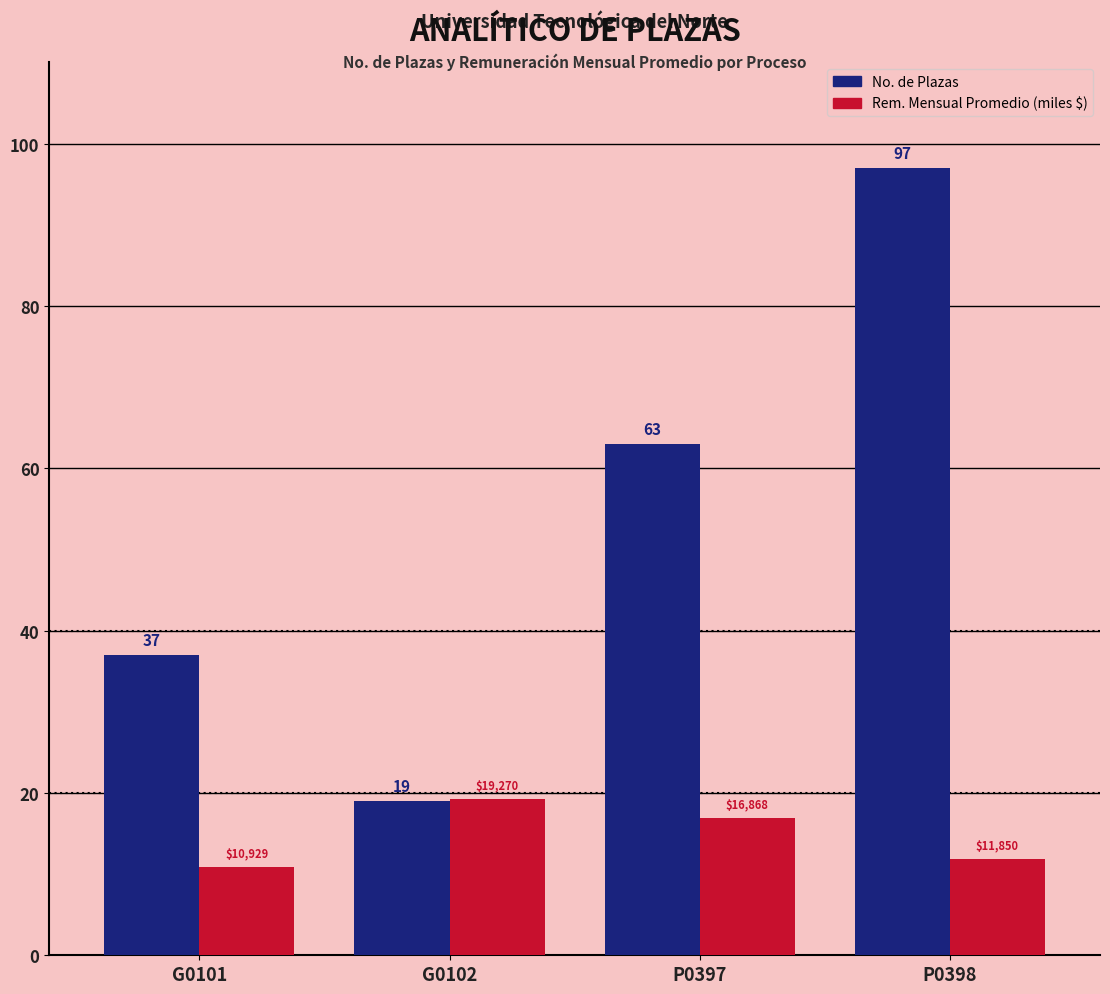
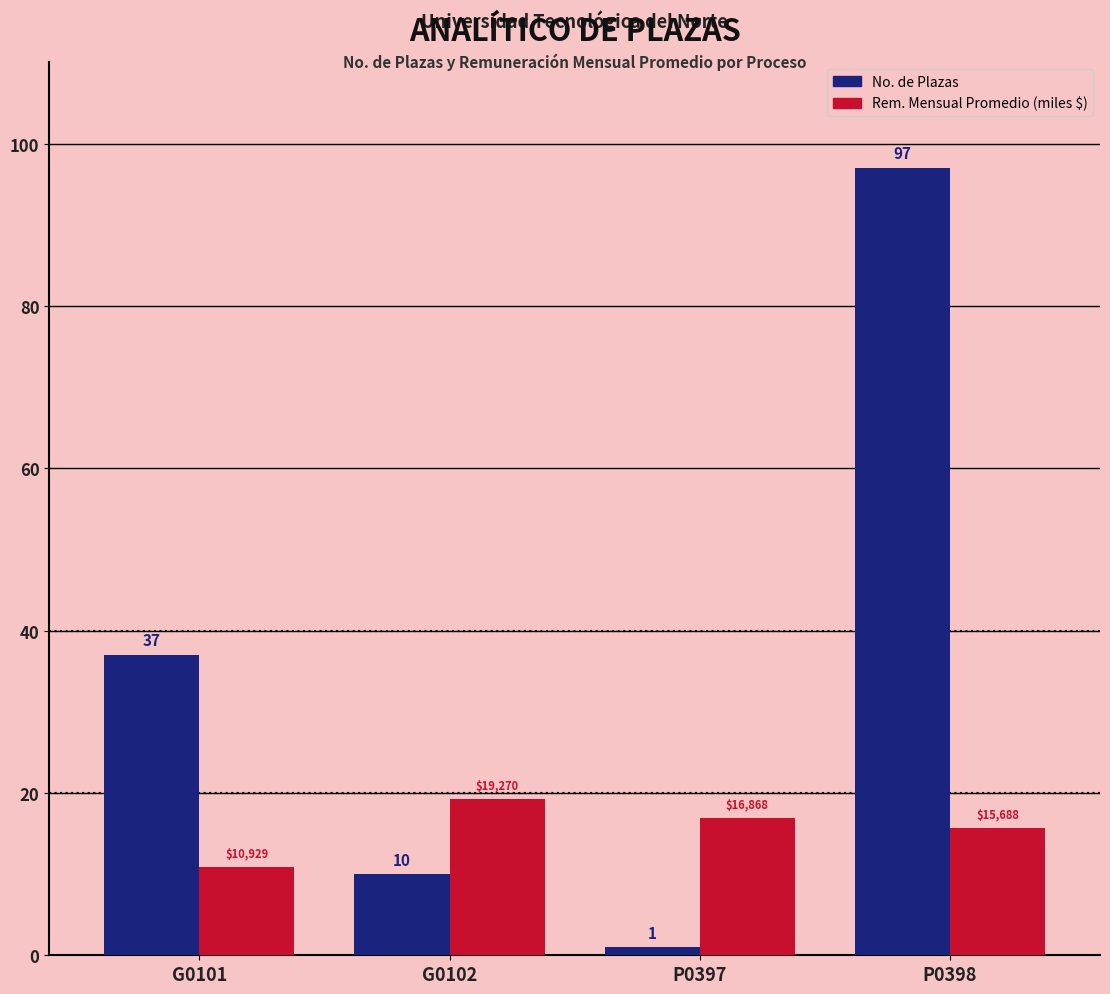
No. de Plazas, G0102: 19 -> 10
No. de Plazas, P0397: 63 -> 1
Rem. Mensual Promedio (miles $), P0398: $11,850 -> $15,688
